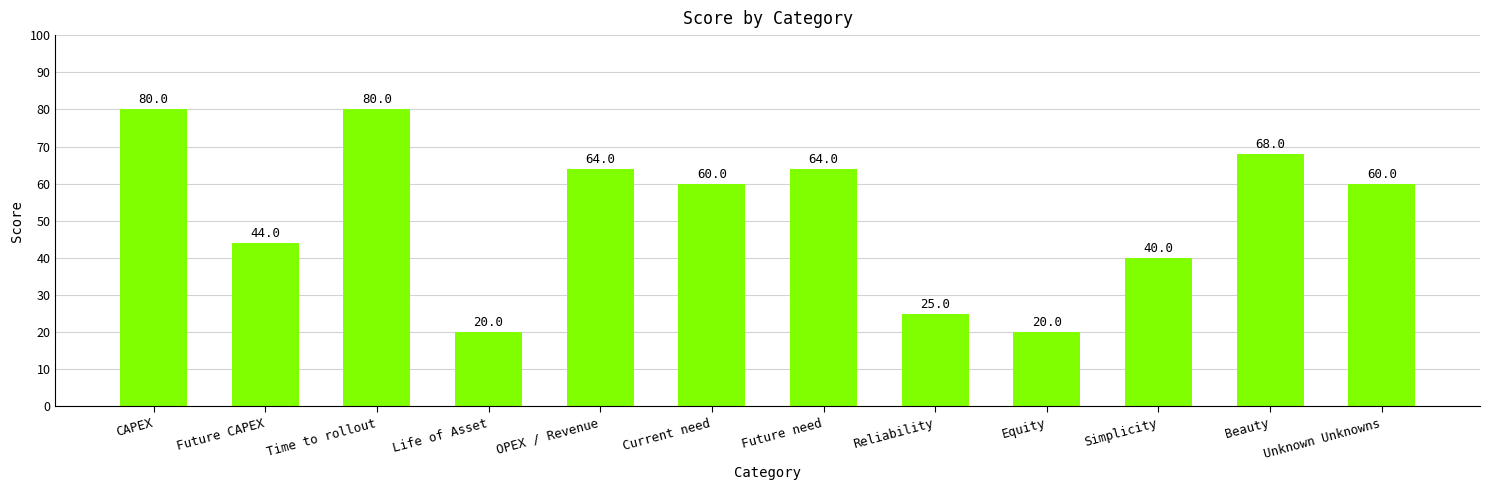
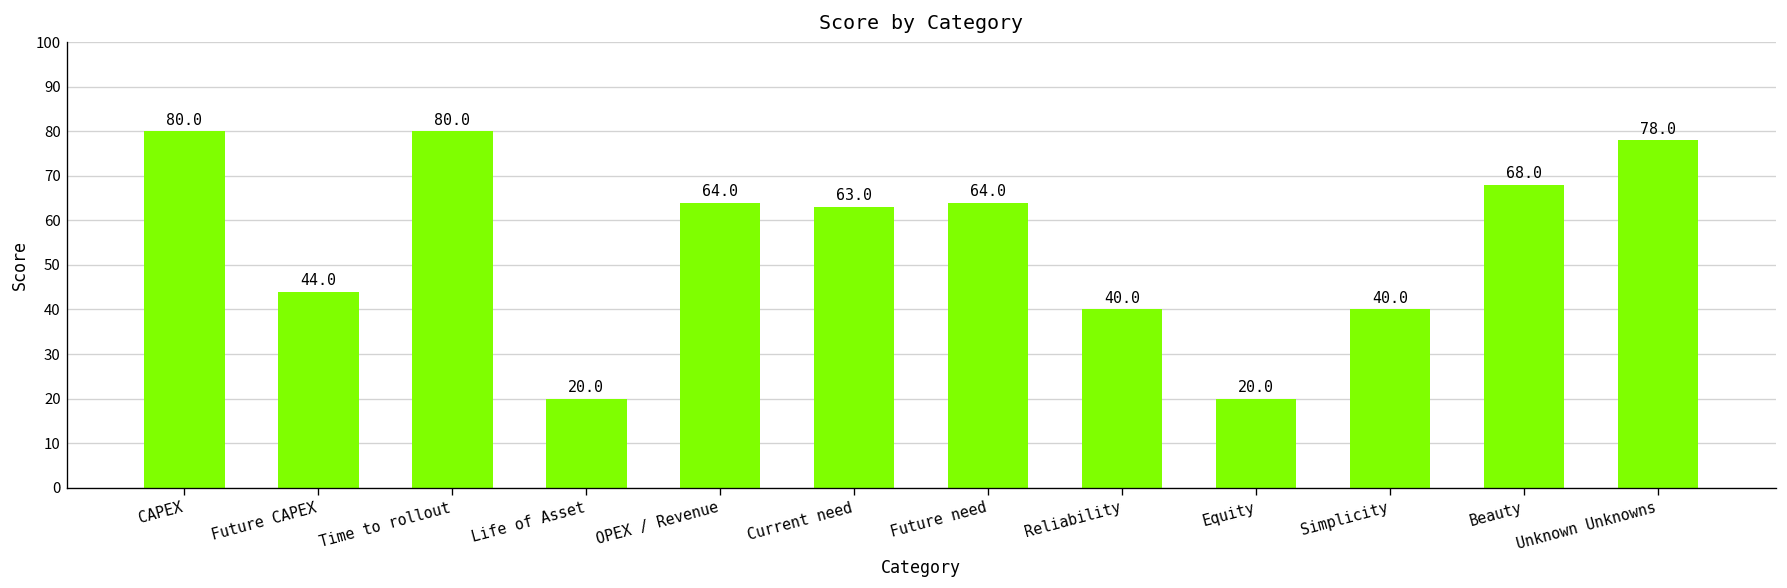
Current need: 60.0 -> 63.0
Reliability: 25.0 -> 40.0
Unknown Unknowns: 60.0 -> 78.0
